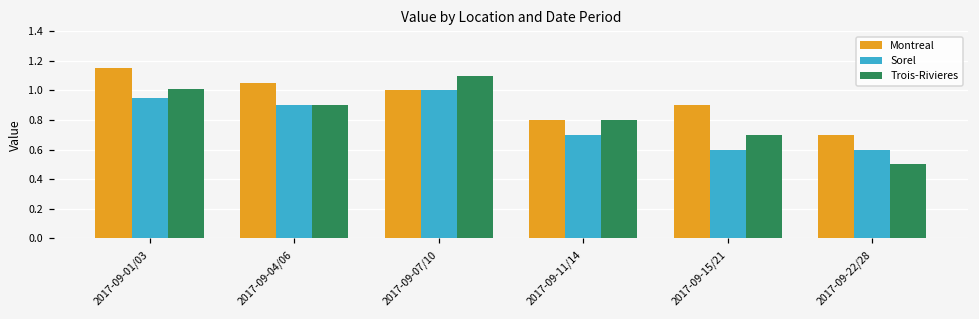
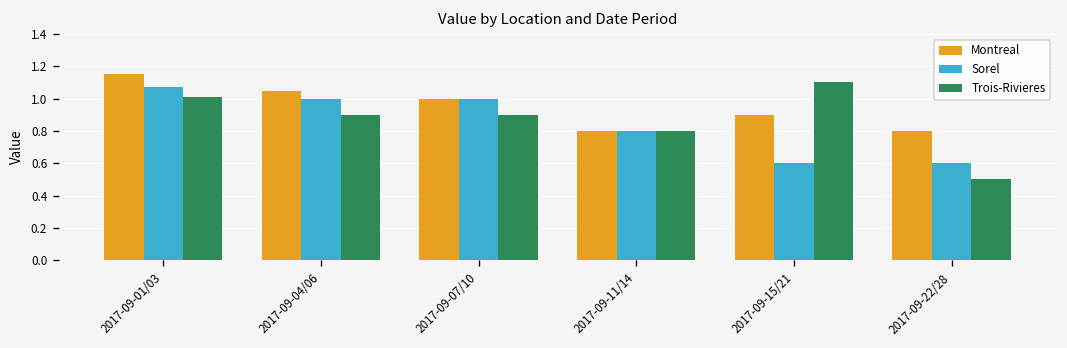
Sorel, 2017-09-01/03: 0.95 -> 1.07
Sorel, 2017-09-04/06: 0.9 -> 1.0
Trois-Rivieres, 2017-09-07/10: 1.1 -> 0.9
Sorel, 2017-09-11/14: 0.7 -> 0.8
Trois-Rivieres, 2017-09-15/21: 0.7 -> 1.1
Montreal, 2017-09-22/28: 0.7 -> 0.8
